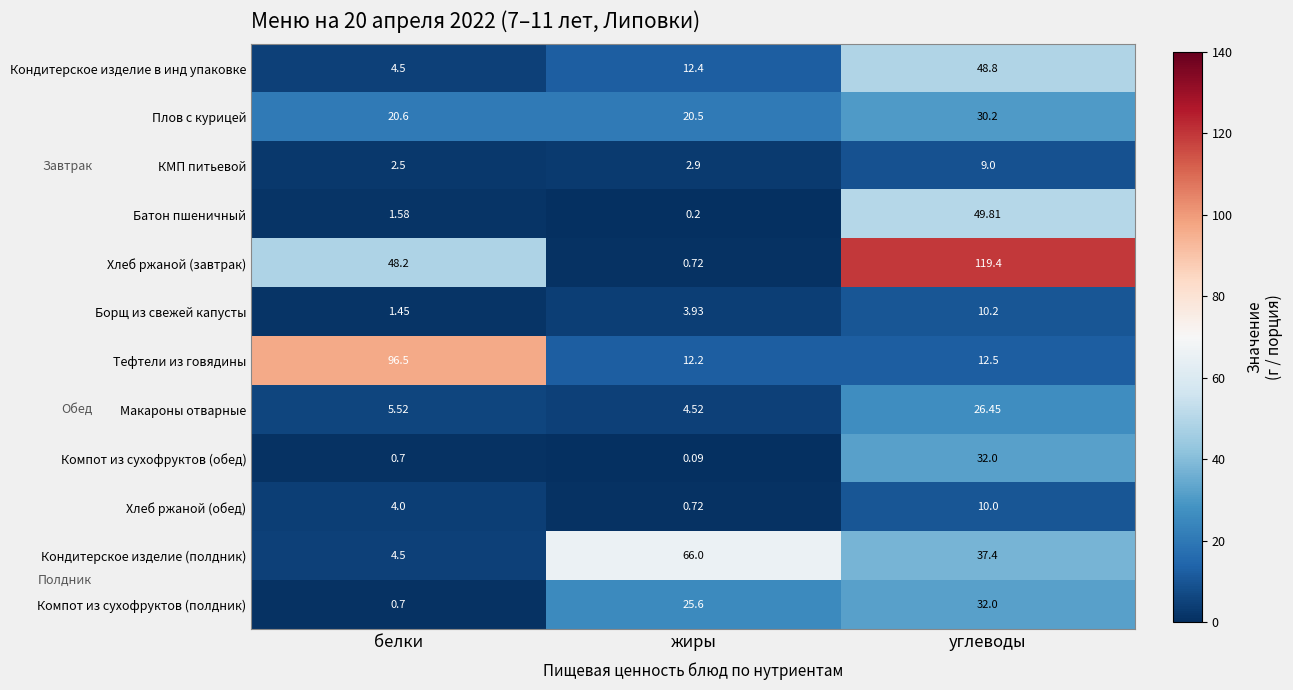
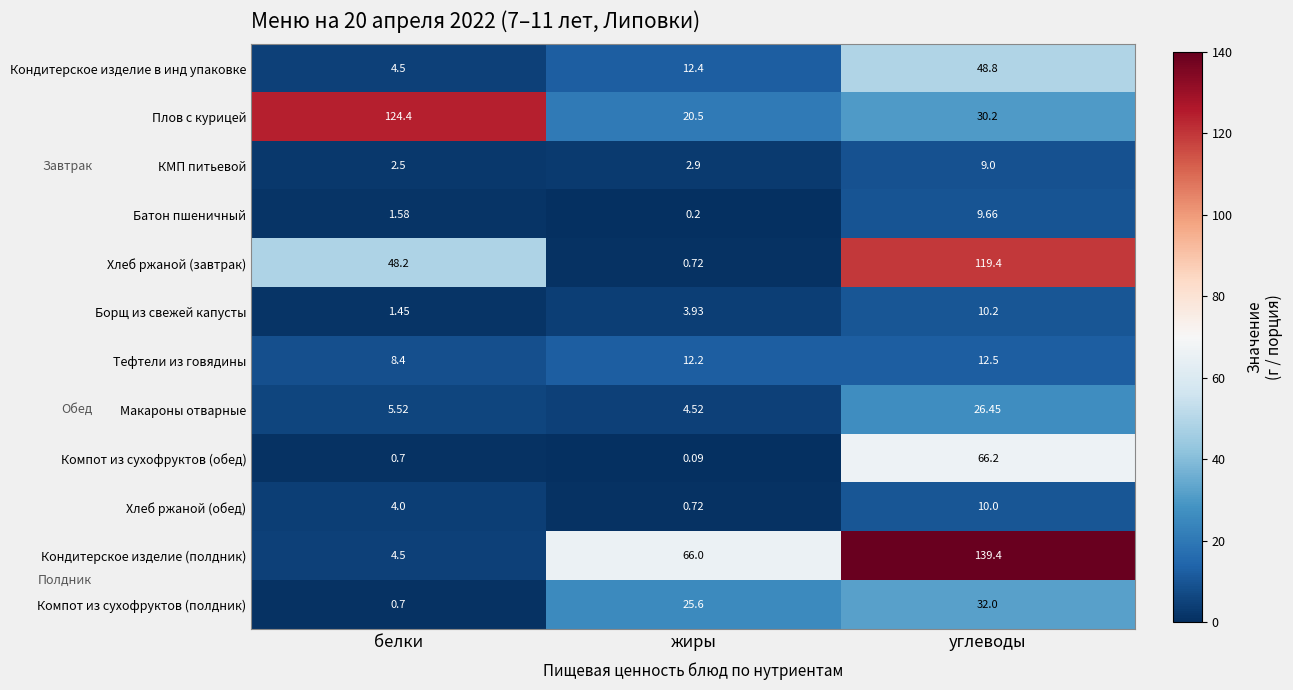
Плов с курицей, белки: 20.6 -> 124.4
Батон пшеничный, углеводы: 49.81 -> 9.66
Тефтели из говядины, белки: 96.5 -> 8.4
Компот из сухофруктов (обед), углеводы: 32.0 -> 66.2
Кондитерское изделие (полдник), углеводы: 37.4 -> 139.4
